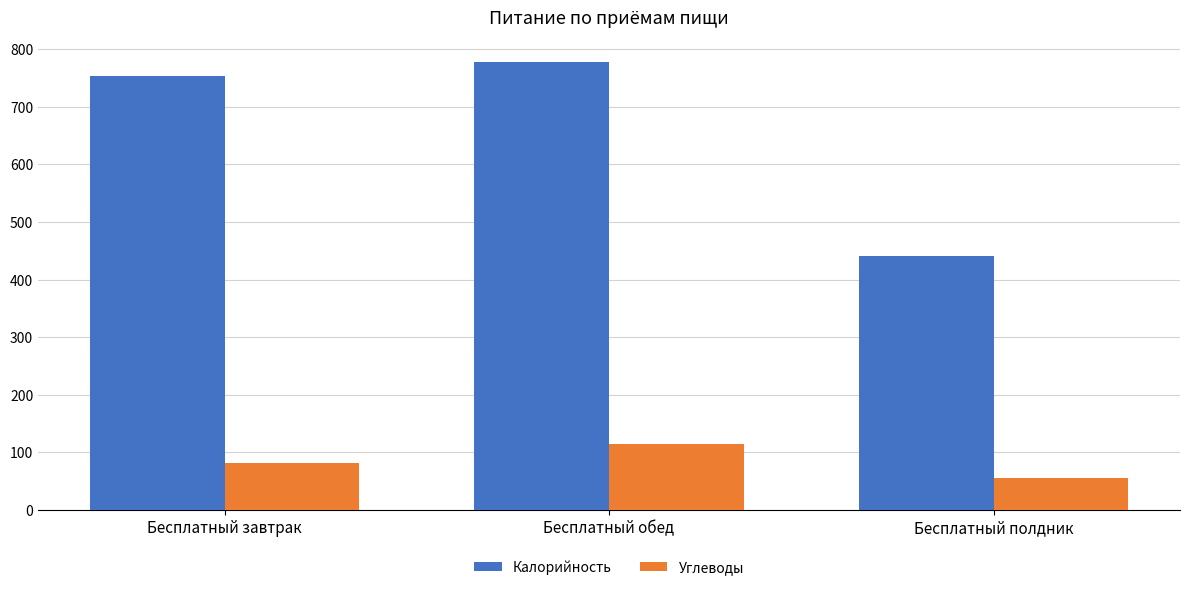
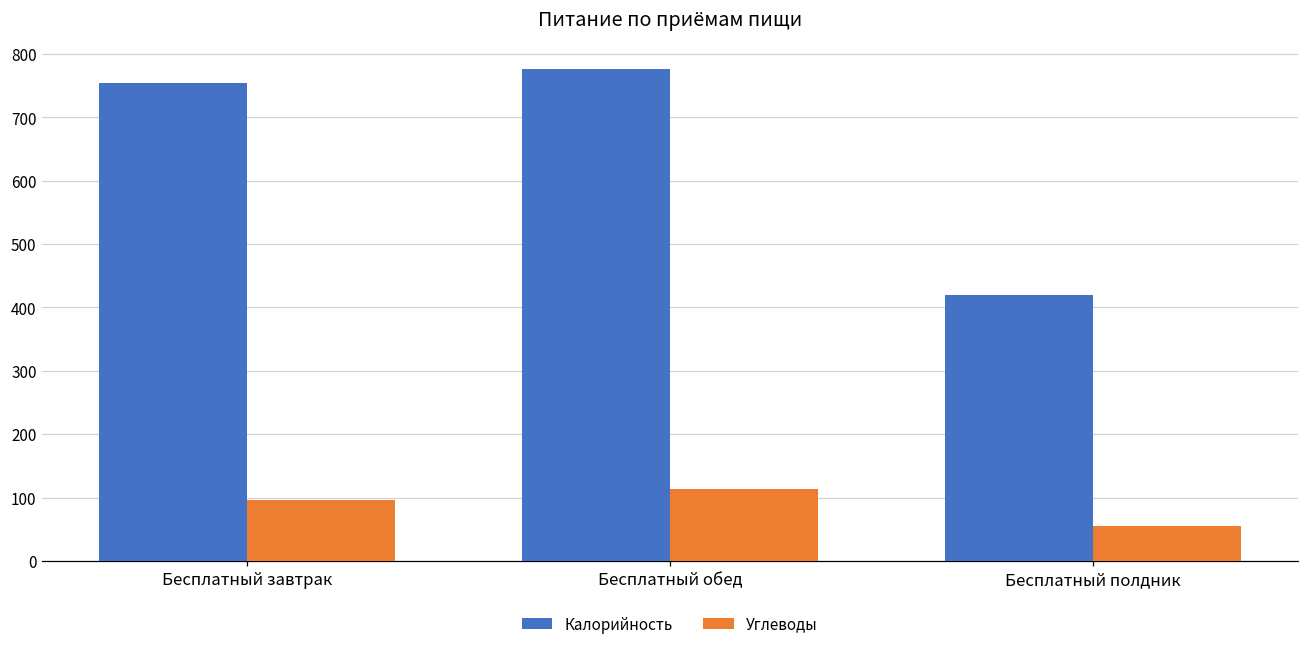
Углеводы, Бесплатный завтрак: 80 -> 100
Калорийность, Бесплатный полдник: 440 -> 420
